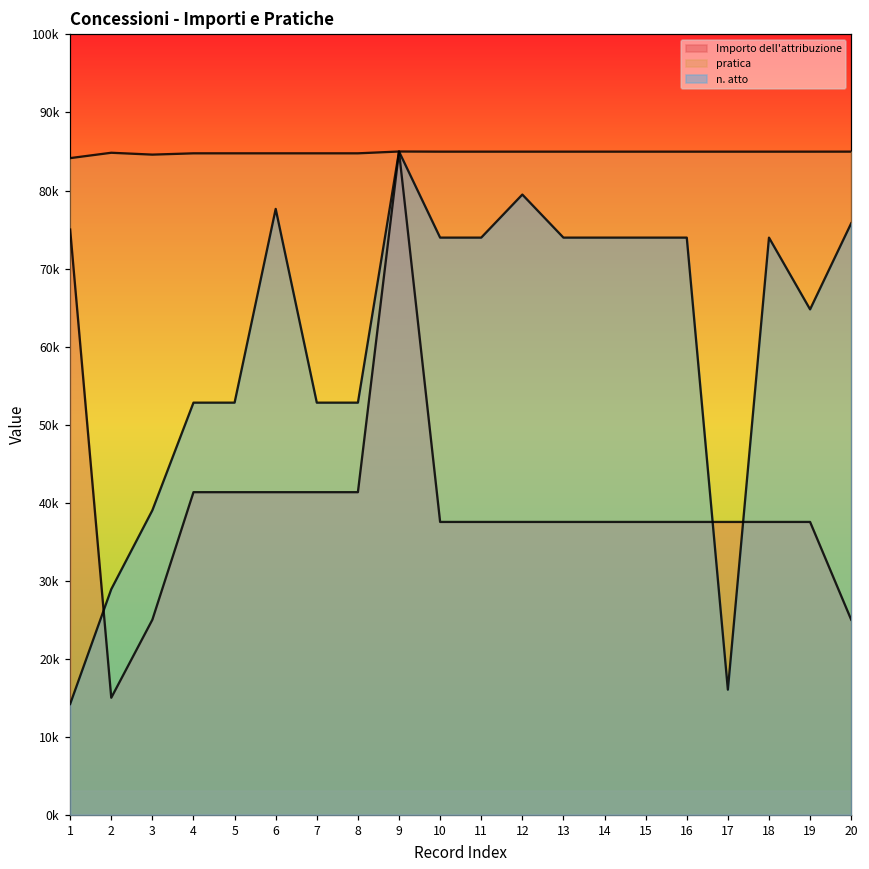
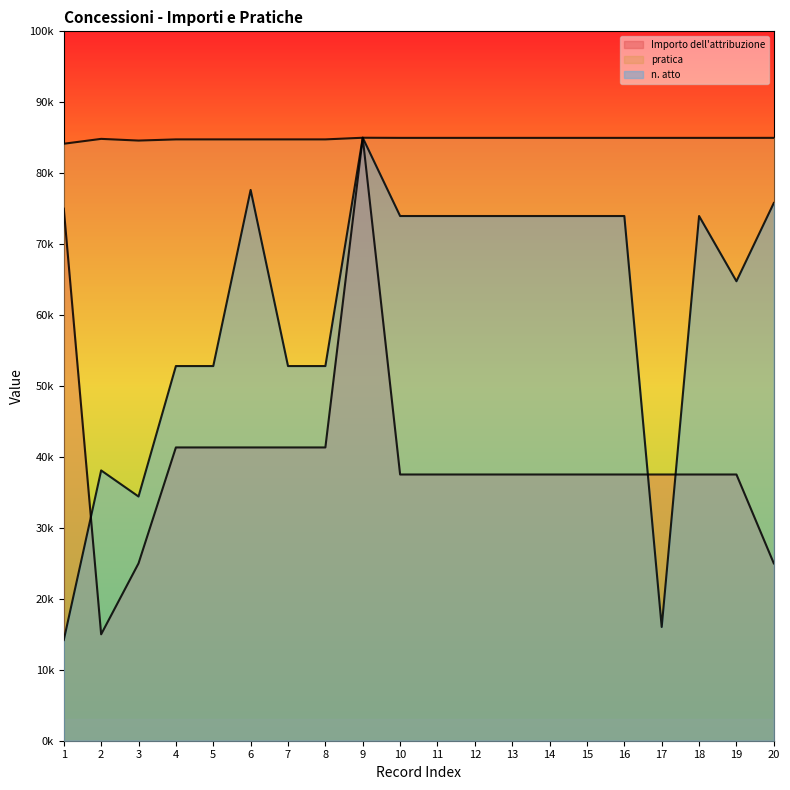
n. atto, 2: 29000 -> 38000
n. atto, 3: 39000 -> 34000
n. atto, 12: 79000 -> 74000
